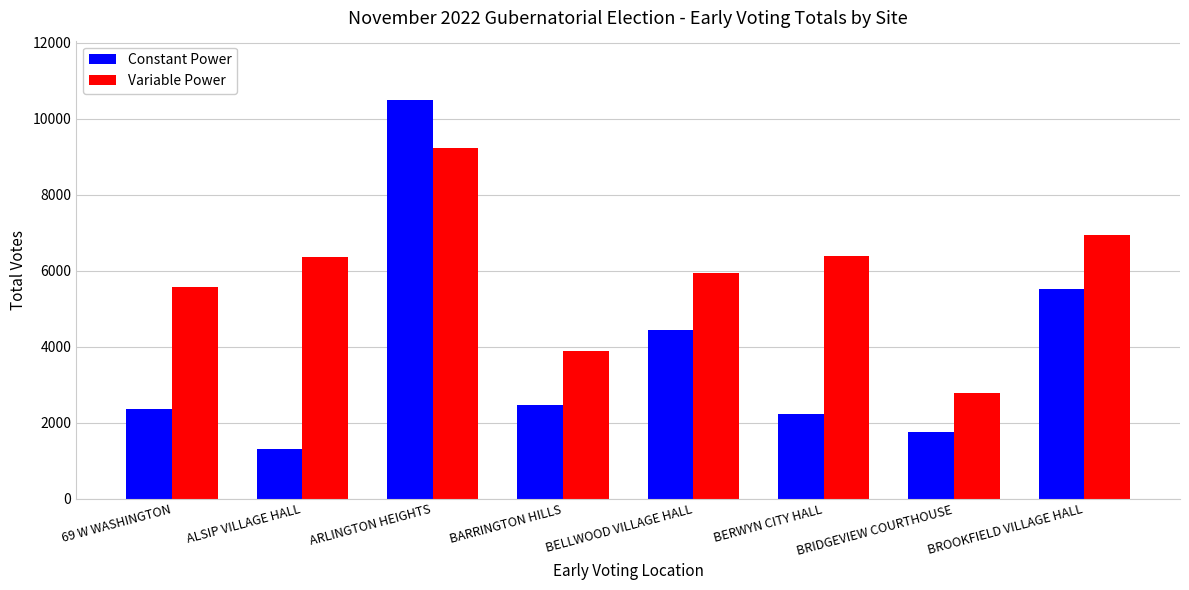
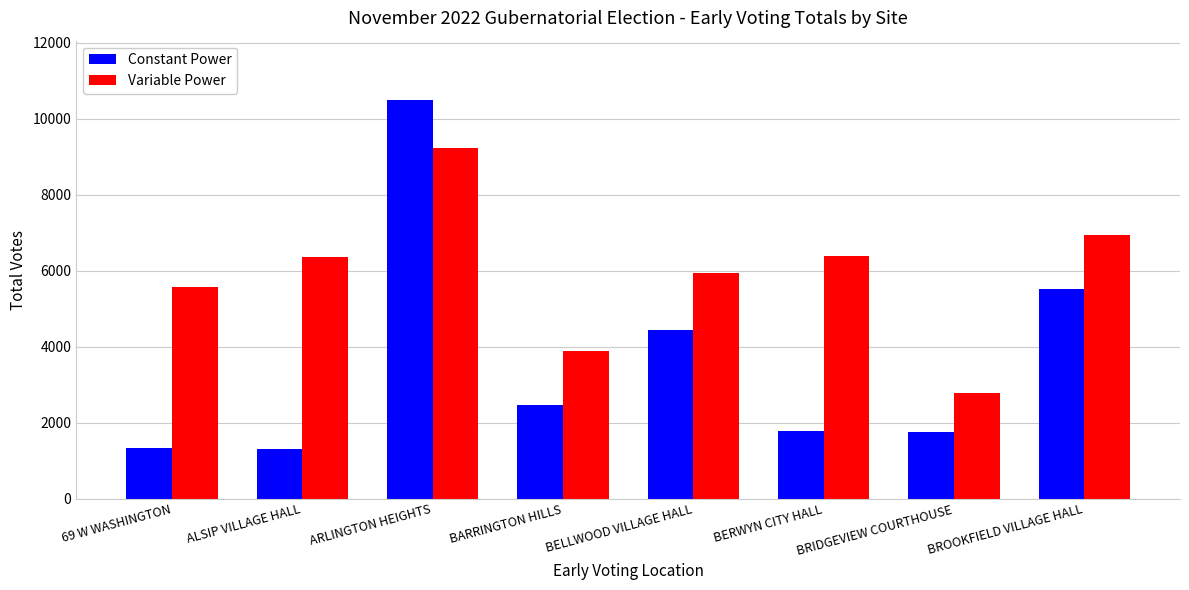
Constant Power, 69 W WASHINGTON: 2400 -> 1300
Constant Power, BERWYN CITY HALL: 2200 -> 1800
